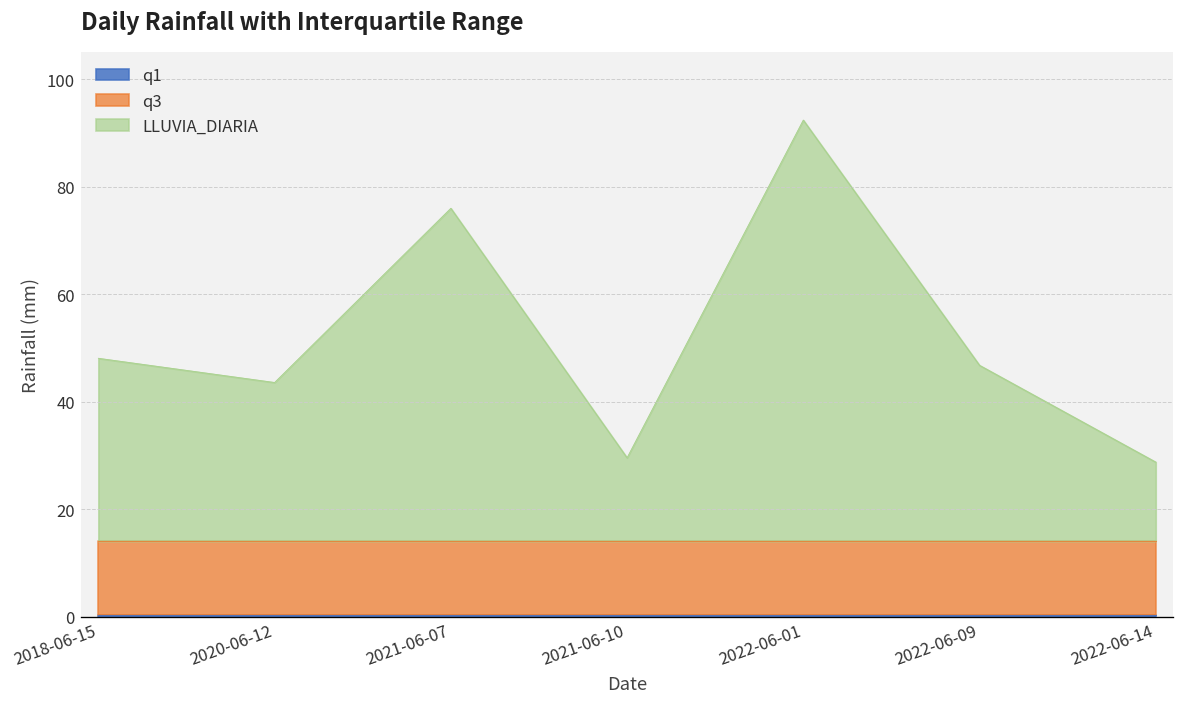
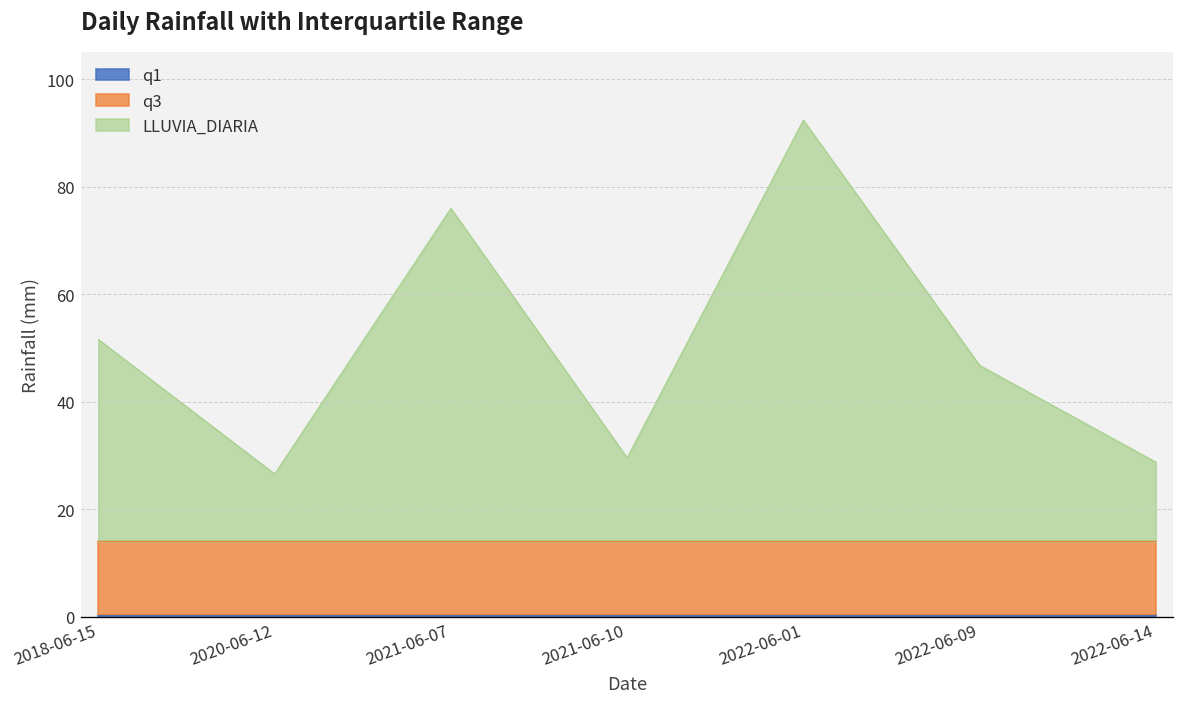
LLUVIA_DIARIA, 2018-06-15: 48 -> 52
LLUVIA_DIARIA, 2020-06-12: 44 -> 27
